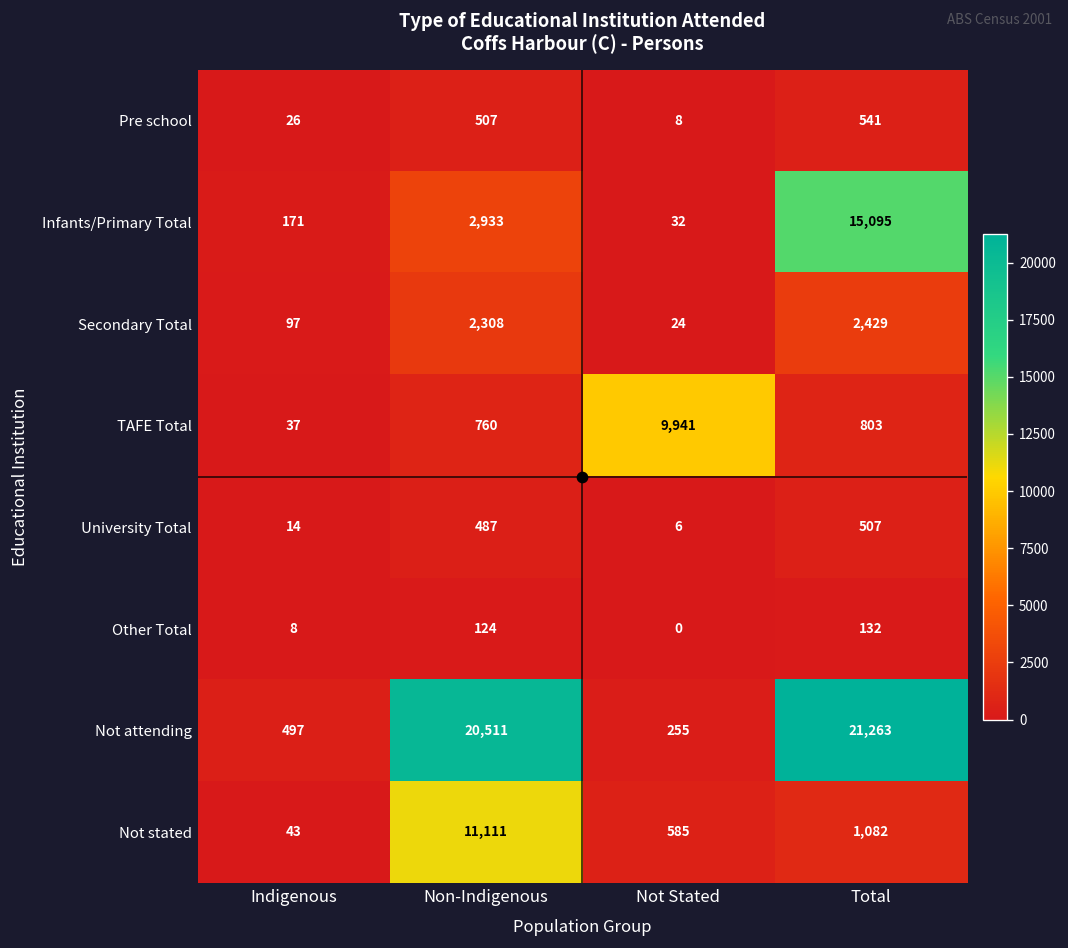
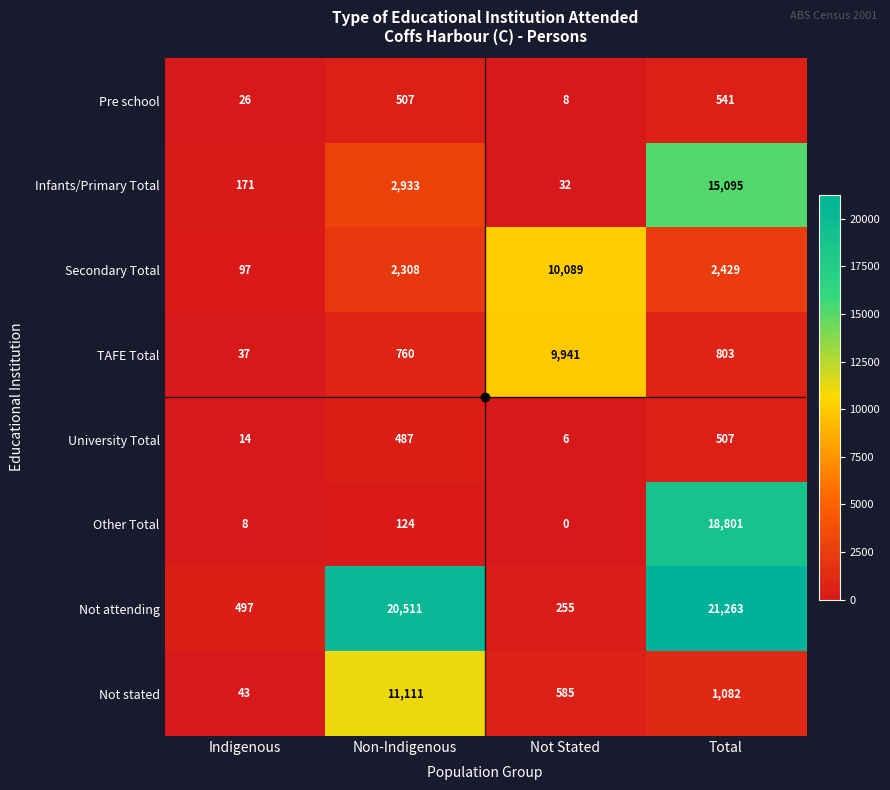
Secondary Total, Not Stated: 24 -> 10,089
Other Total, Total: 132 -> 18,801
